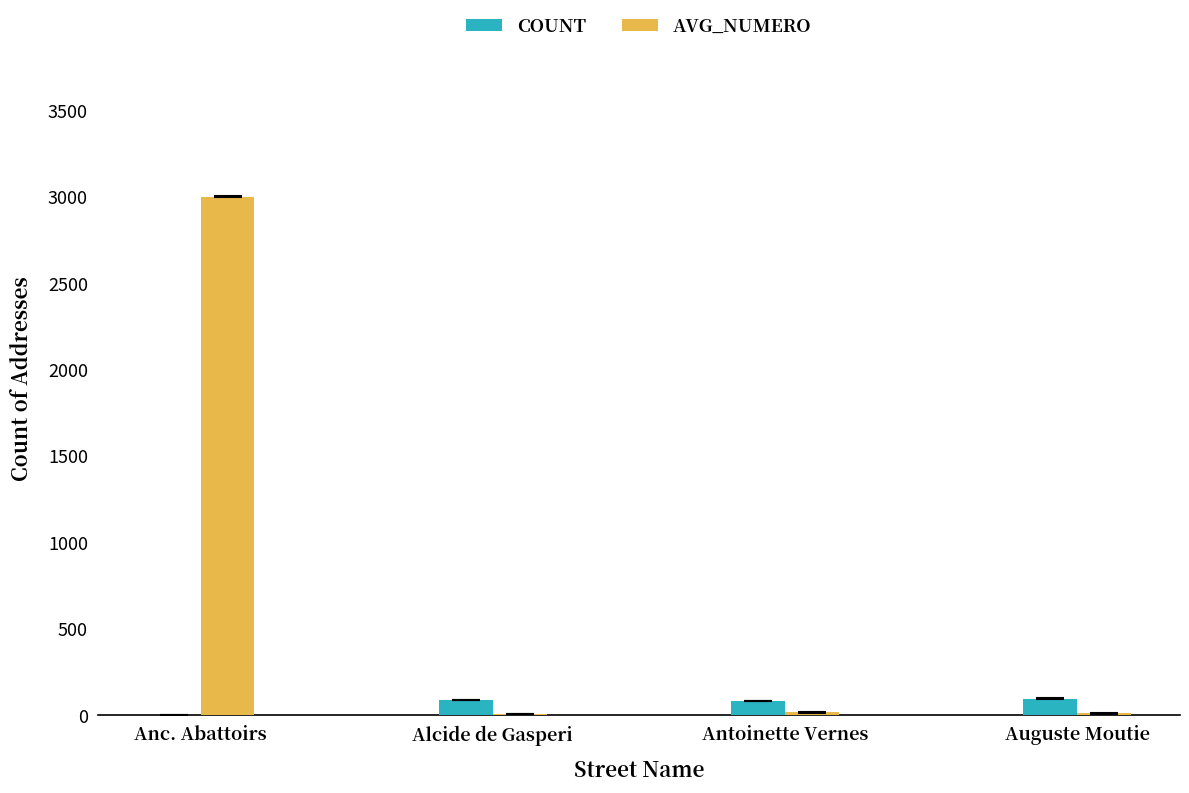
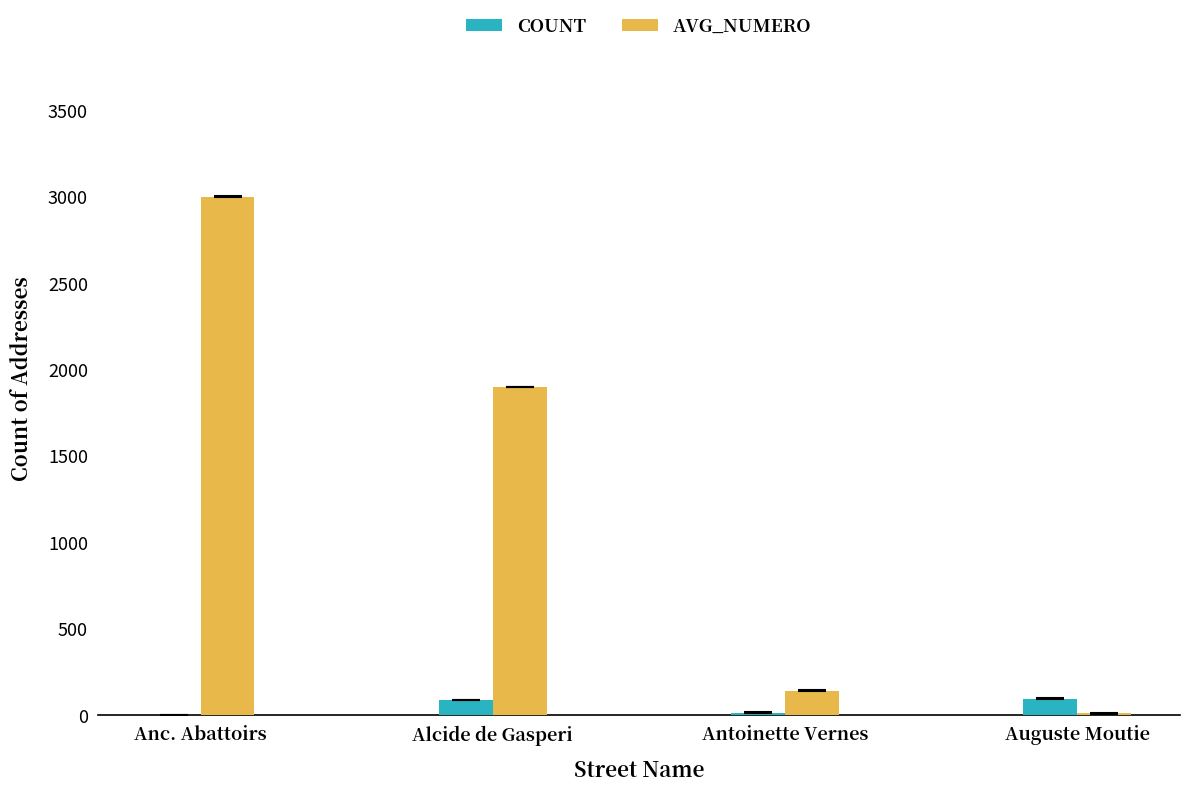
AVG_NUMERO, Alcide de Gasperi: 10 -> 1900
COUNT, Antoinette Vernes: 80 -> 10
AVG_NUMERO, Antoinette Vernes: 20 -> 140
